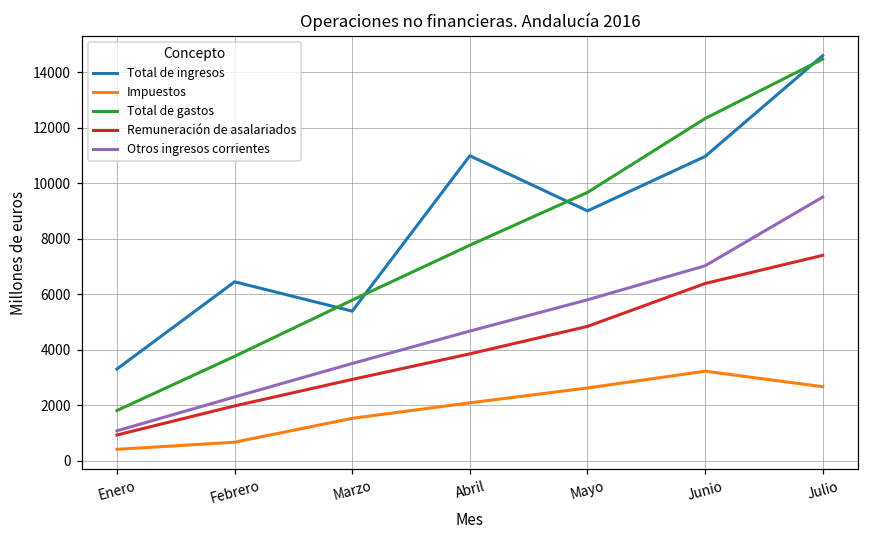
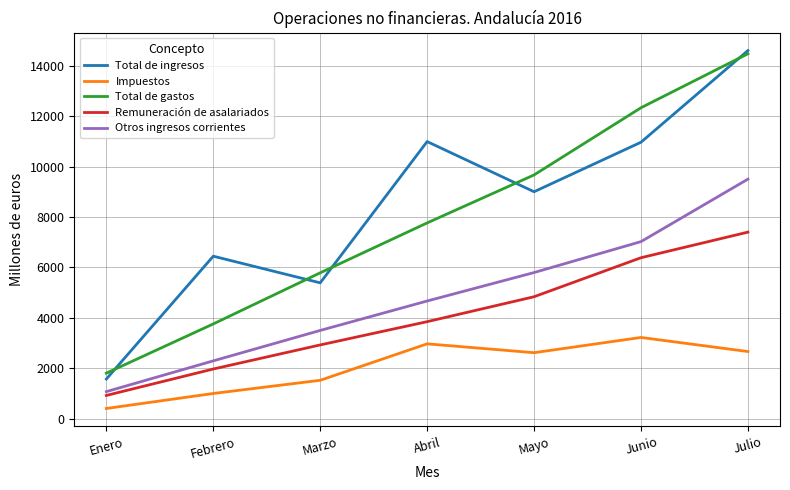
Total de ingresos, Enero: 3300 -> 1600
Impuestos, Febrero: 700 -> 1000
Impuestos, Abril: 2100 -> 3000
